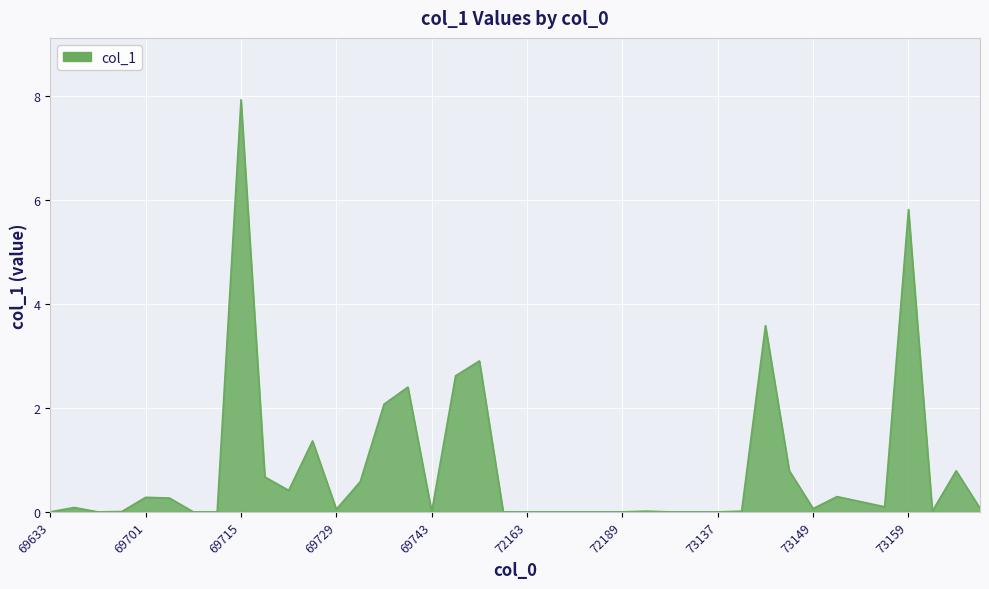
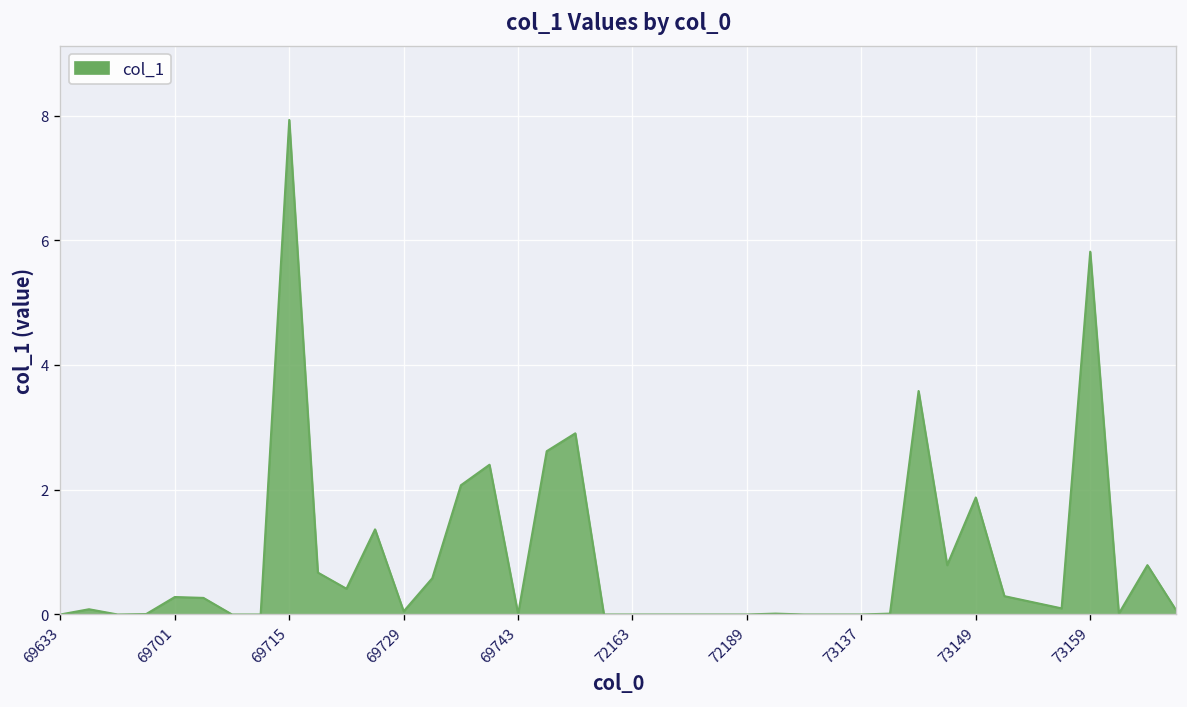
73149: 0.1 -> 1.9
